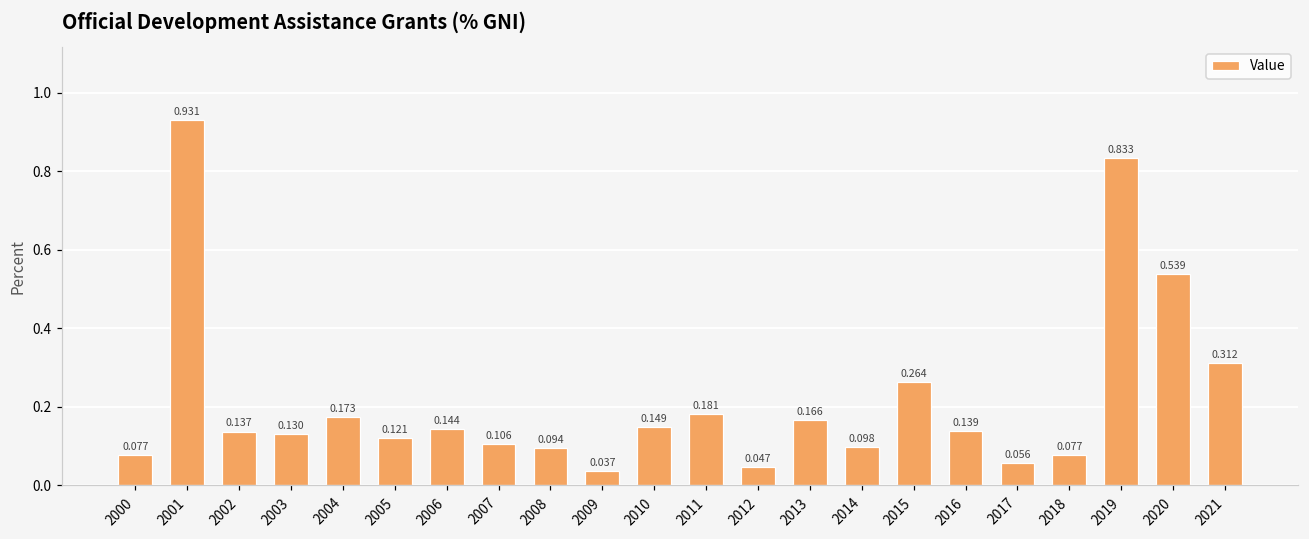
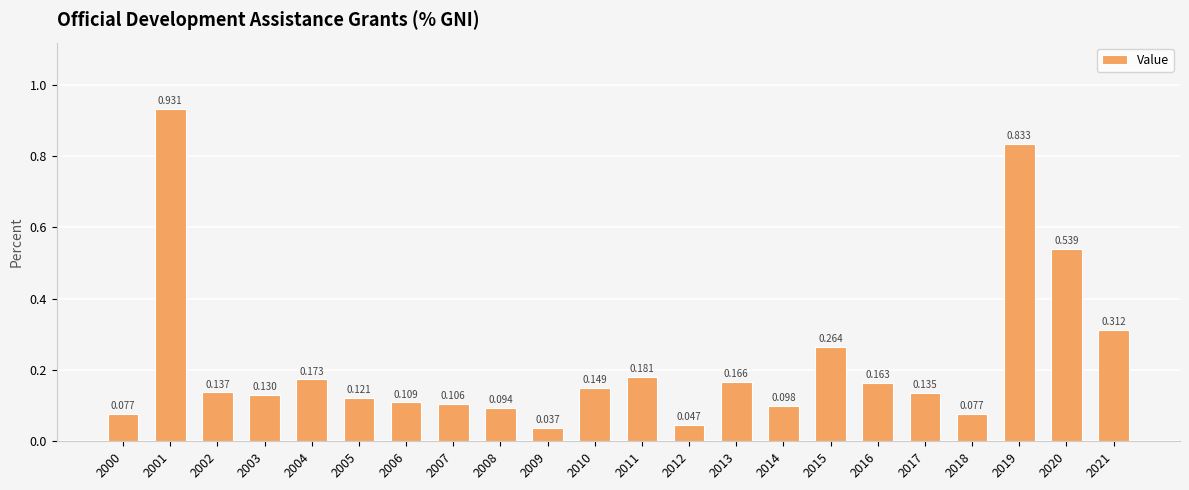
2006: 0.144 -> 0.109
2016: 0.139 -> 0.163
2017: 0.056 -> 0.135
